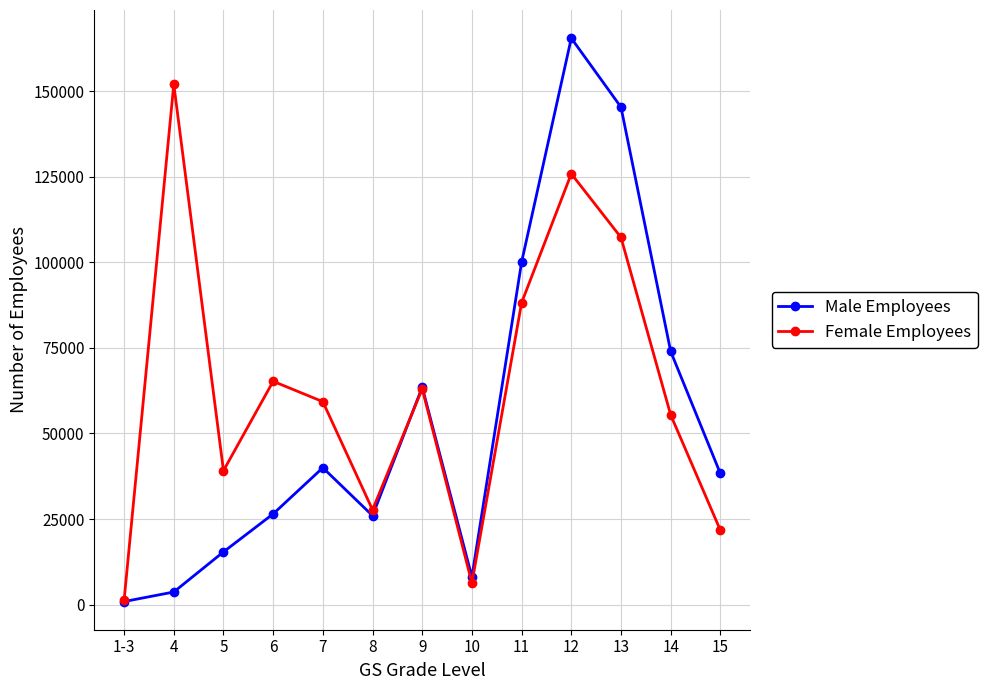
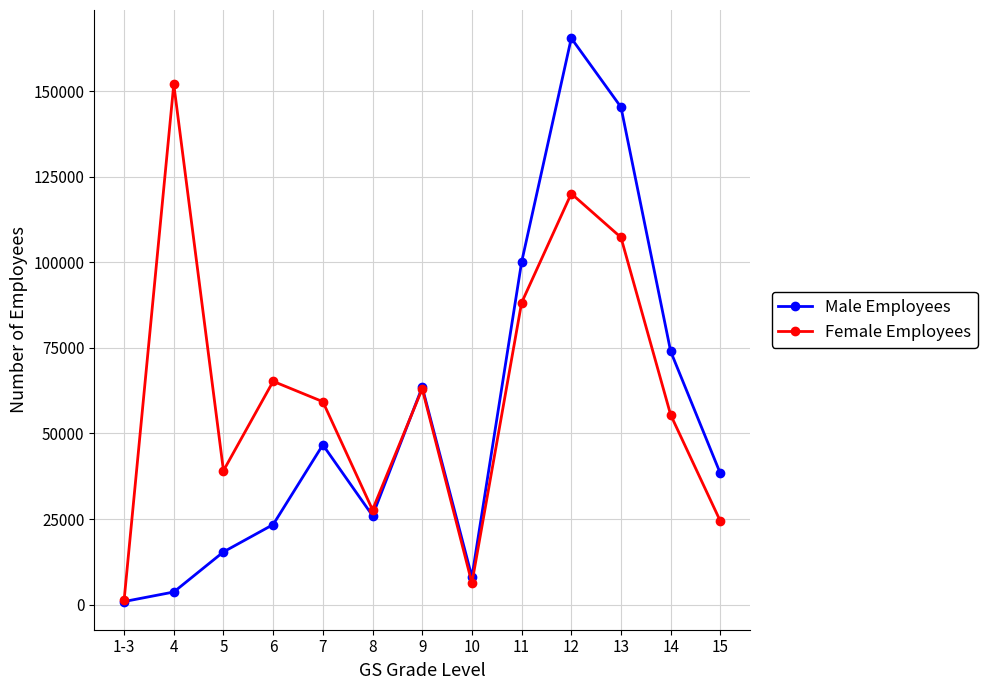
Male Employees, 6: 27000 -> 23000
Male Employees, 7: 40000 -> 47000
Female Employees, 12: 126000 -> 120000
Female Employees, 15: 22000 -> 24000
